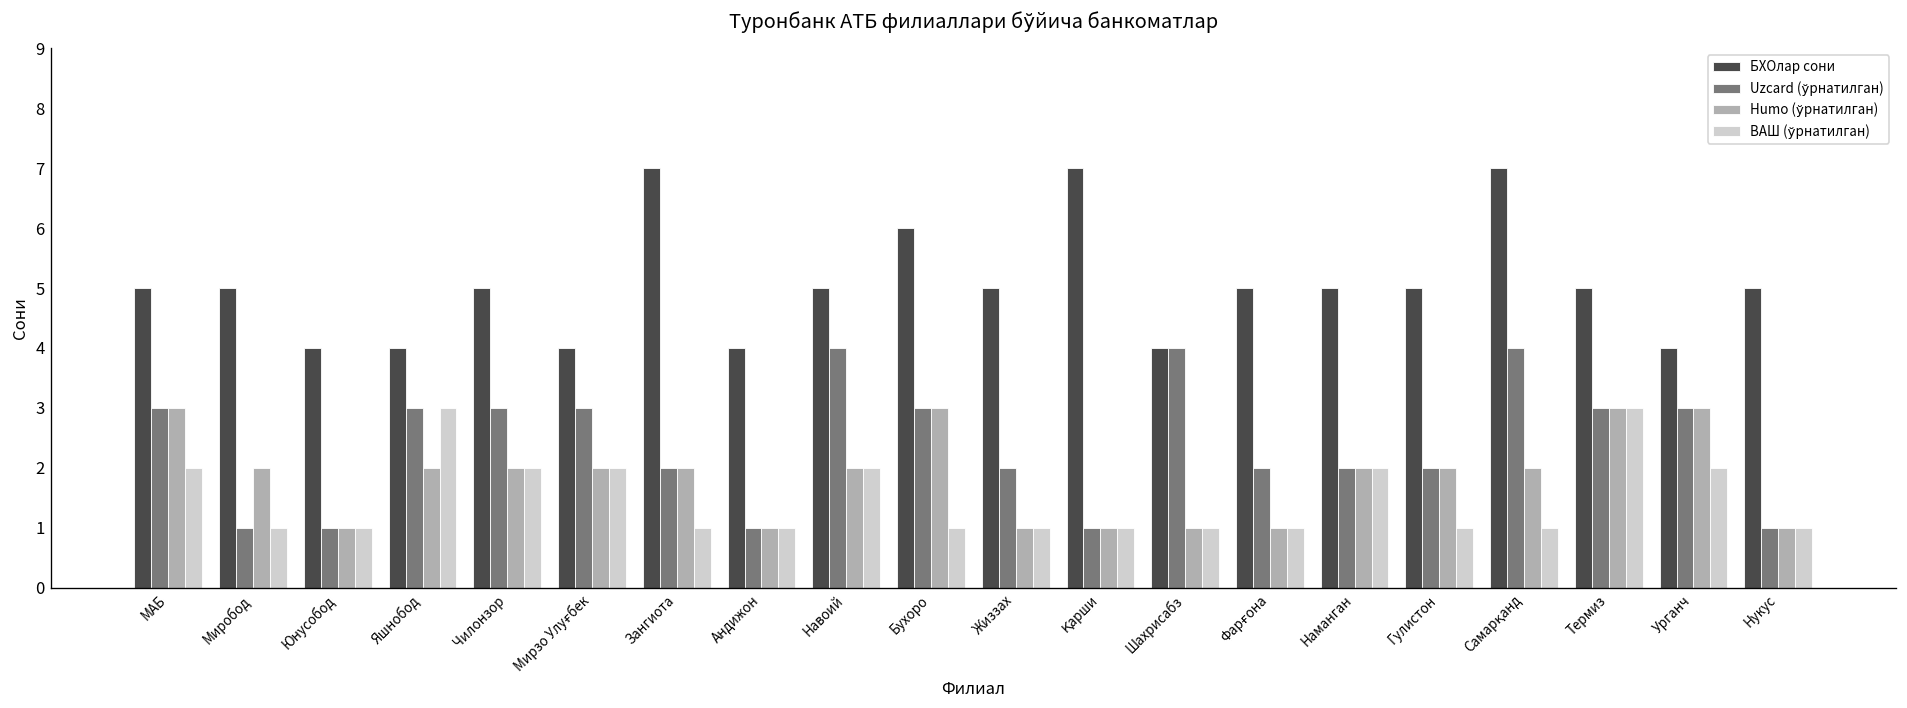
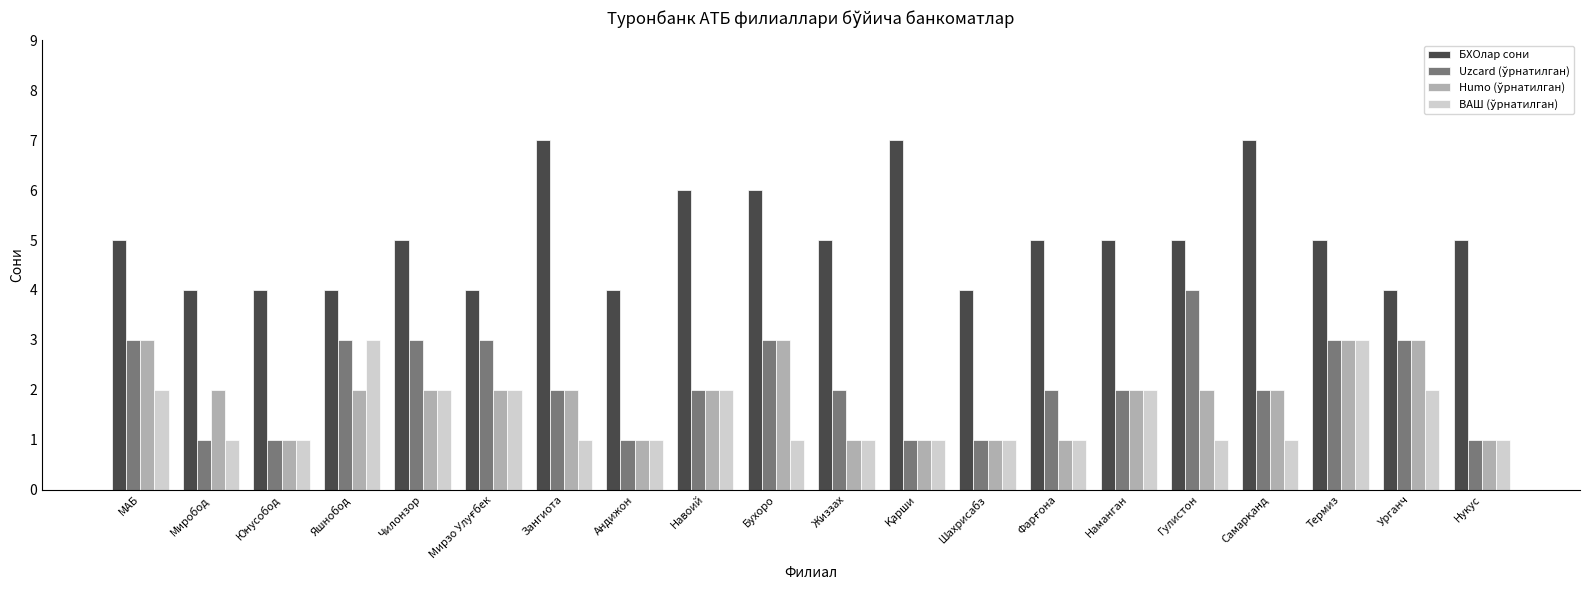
БХОлар сони, Миробод: 5 -> 4
БХОлар сони, Навоий: 5 -> 6
Uzcard (ўрнатилган), Навоий: 4 -> 2
Uzcard (ўрнатилган), Шахрисабз: 4 -> 1
Uzcard (ўрнатилган), Гулистон: 2 -> 4
Uzcard (ўрнатилган), Самарқанд: 4 -> 2
